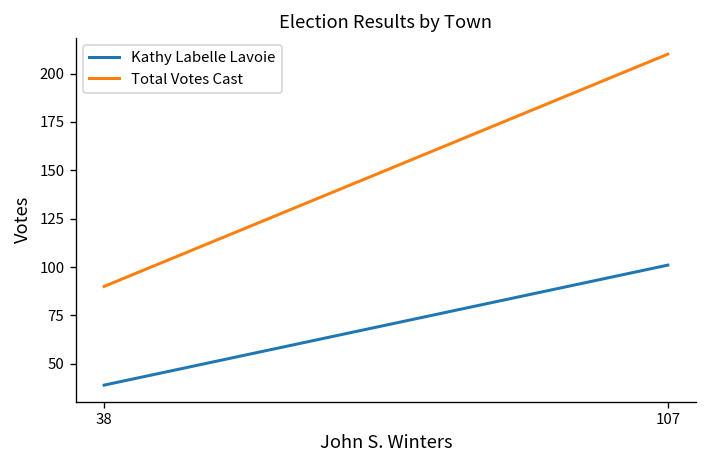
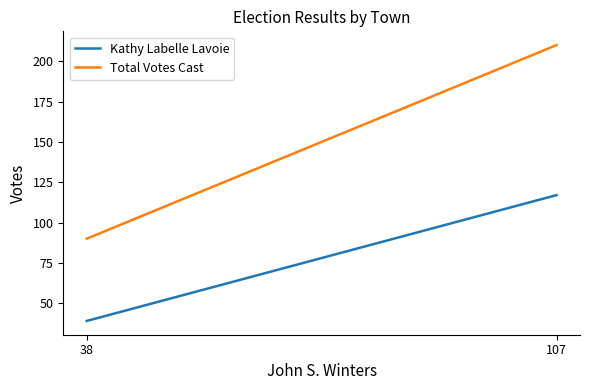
Kathy Labelle Lavoie, 107: 101 -> 117
